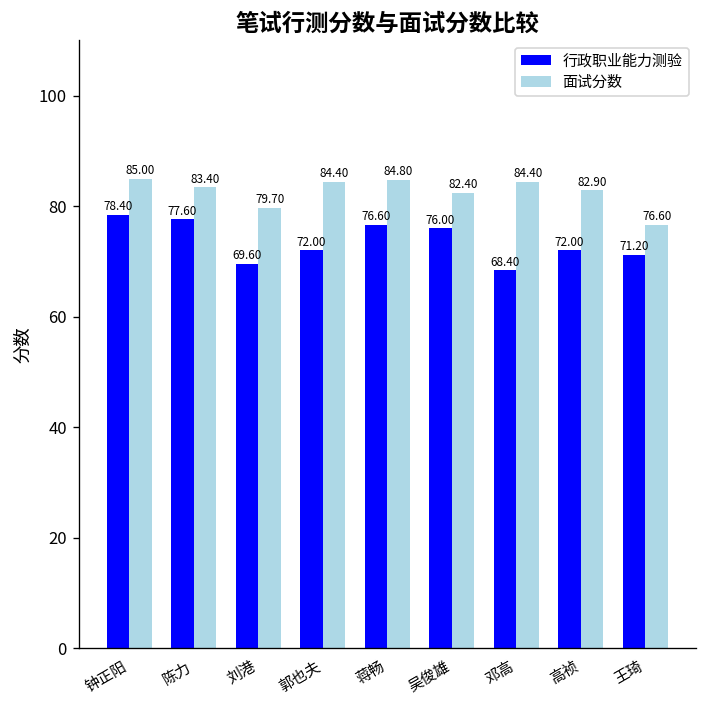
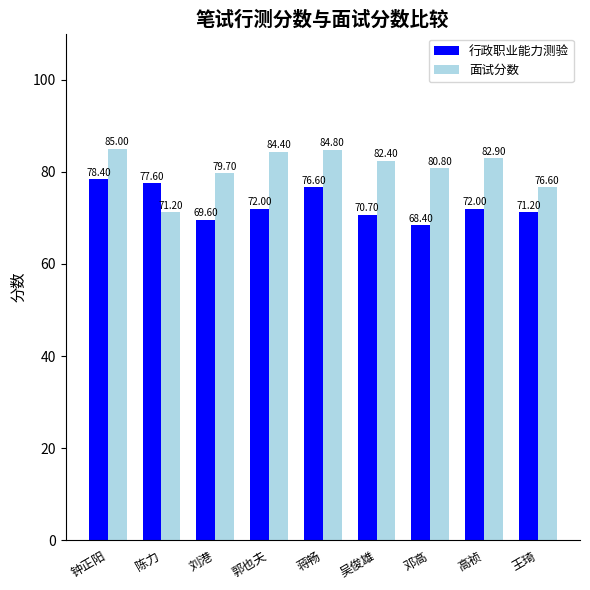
面试分数, 陈力: 83.40 -> 71.20
行政职业能力测验, 吴俊雄: 76.00 -> 70.70
面试分数, 邓高: 84.40 -> 80.80
